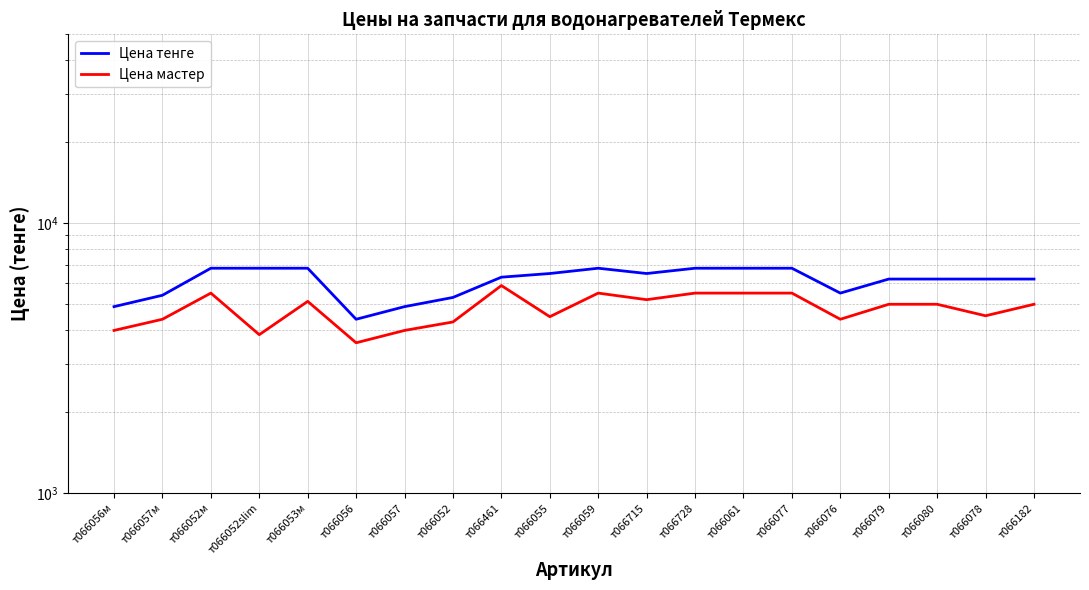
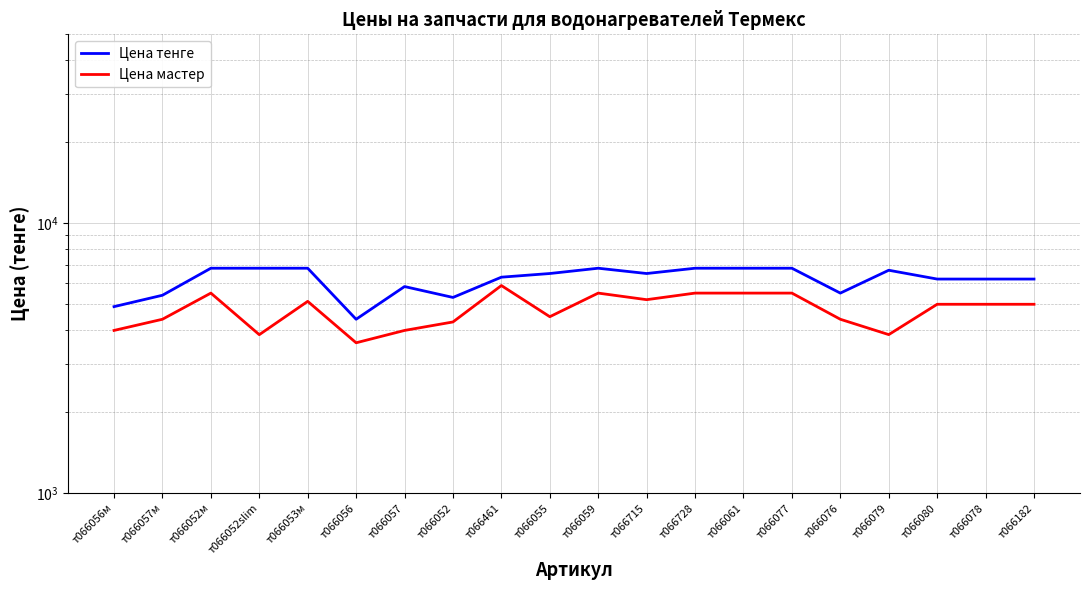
Цена тенге, т066057: 4900 -> 5800
Цена тенге, т066079: 6200 -> 6700
Цена мастер, т066079: 5000 -> 3900
Цена мастер, т066078: 4500 -> 5000
